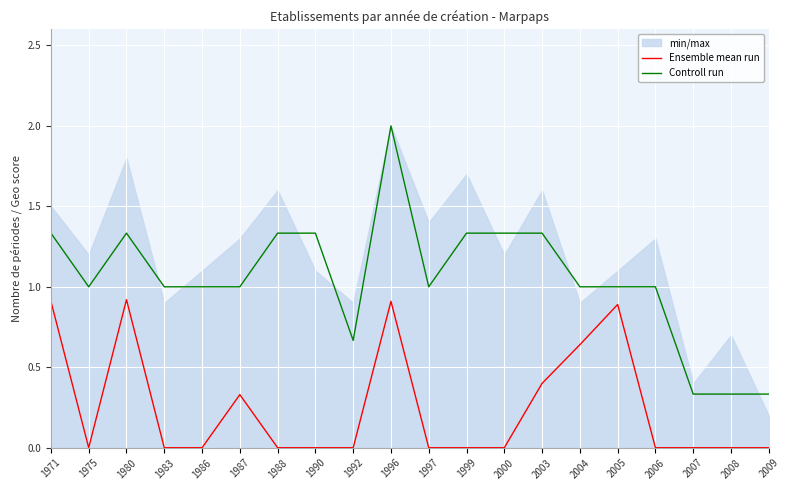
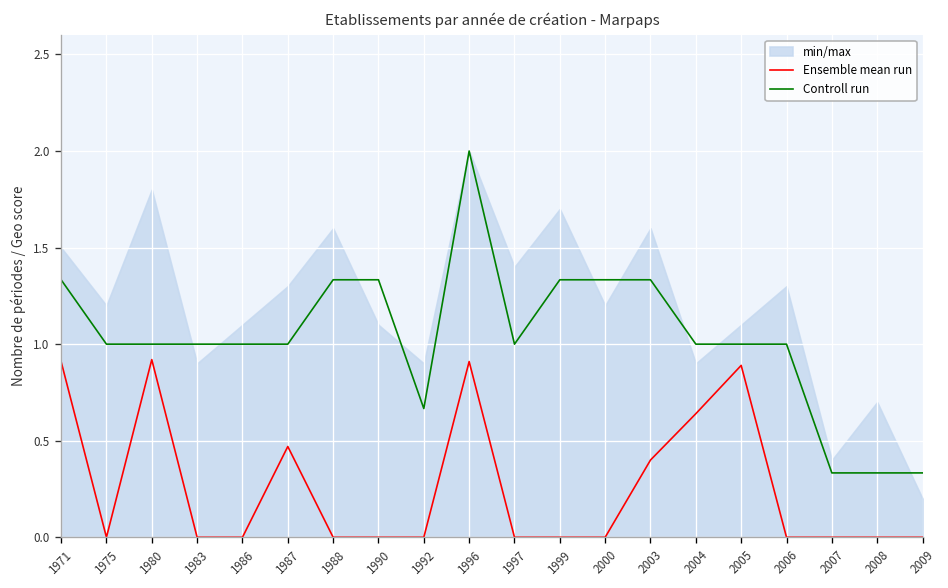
Controll run, 1980: 1.33 -> 1.00
Ensemble mean run, 1987: 0.33 -> 0.47
